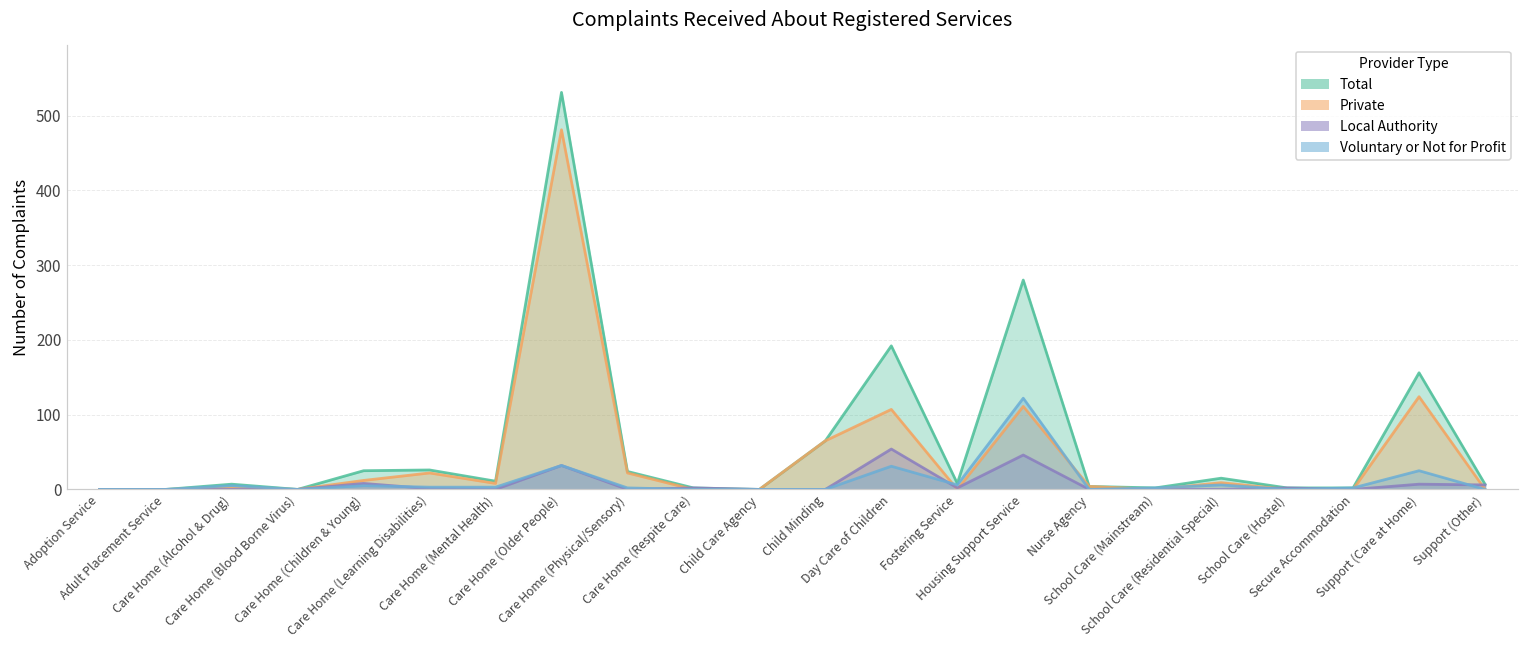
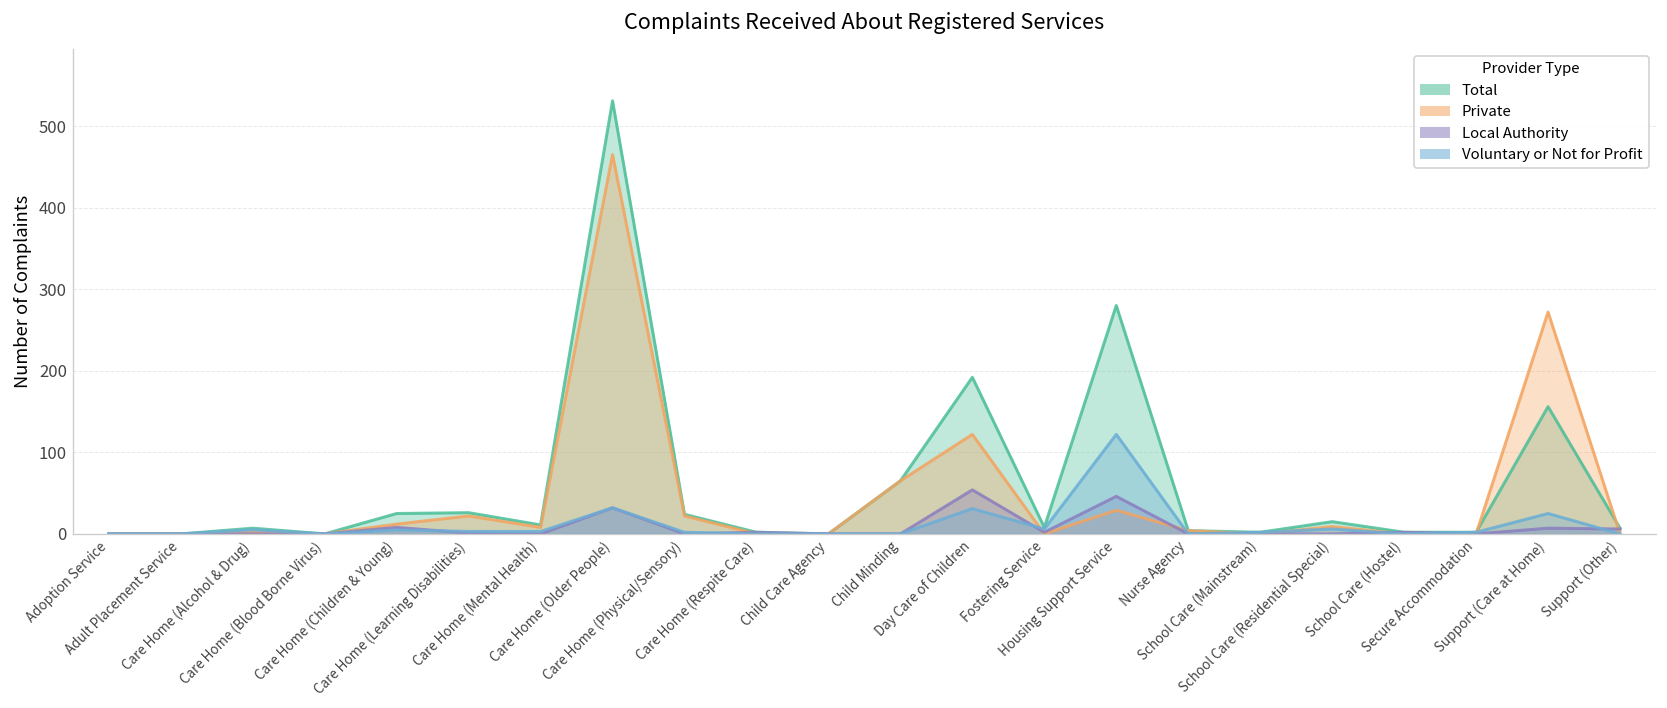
Private, Care Home (Older People): 480 -> 470
Private, Day Care of Children: 110 -> 120
Private, Housing Support Service: 110 -> 30
Private, Support (Care at Home): 120 -> 270
